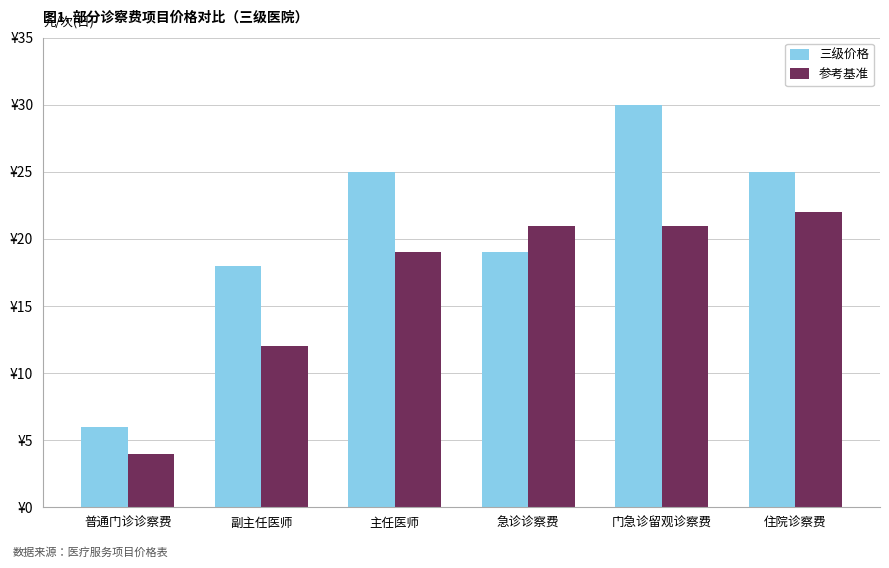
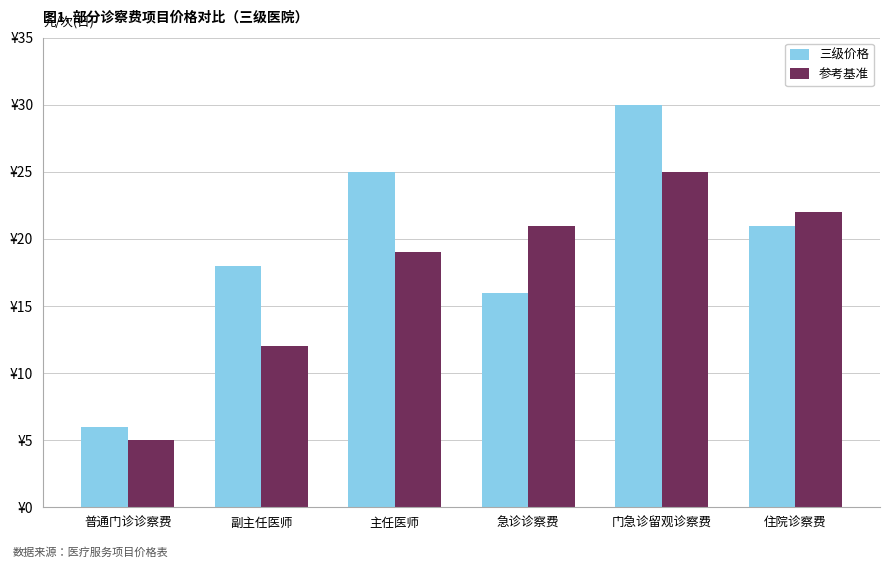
参考基准, 普通门诊诊察费: ¥4 -> ¥5
三级价格, 急诊诊察费: ¥19 -> ¥16
参考基准, 门急诊留观诊察费: ¥21 -> ¥25
三级价格, 住院诊察费: ¥25 -> ¥21
